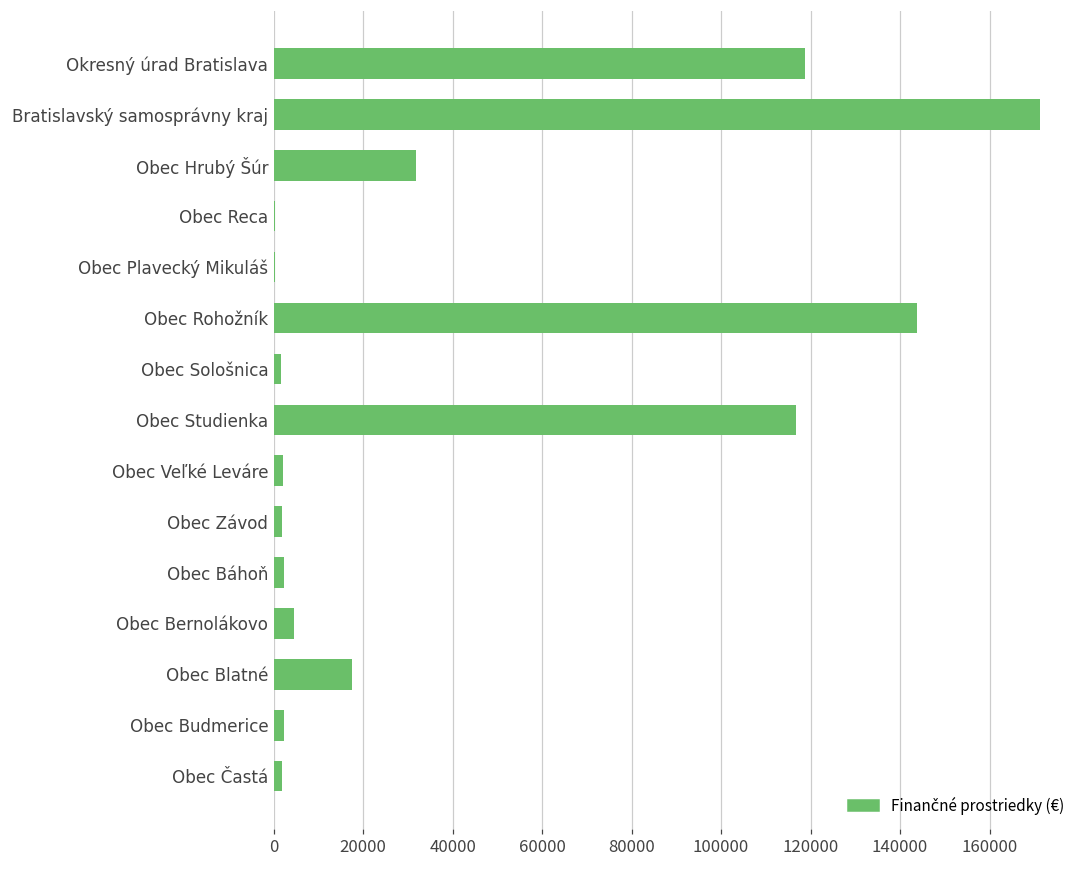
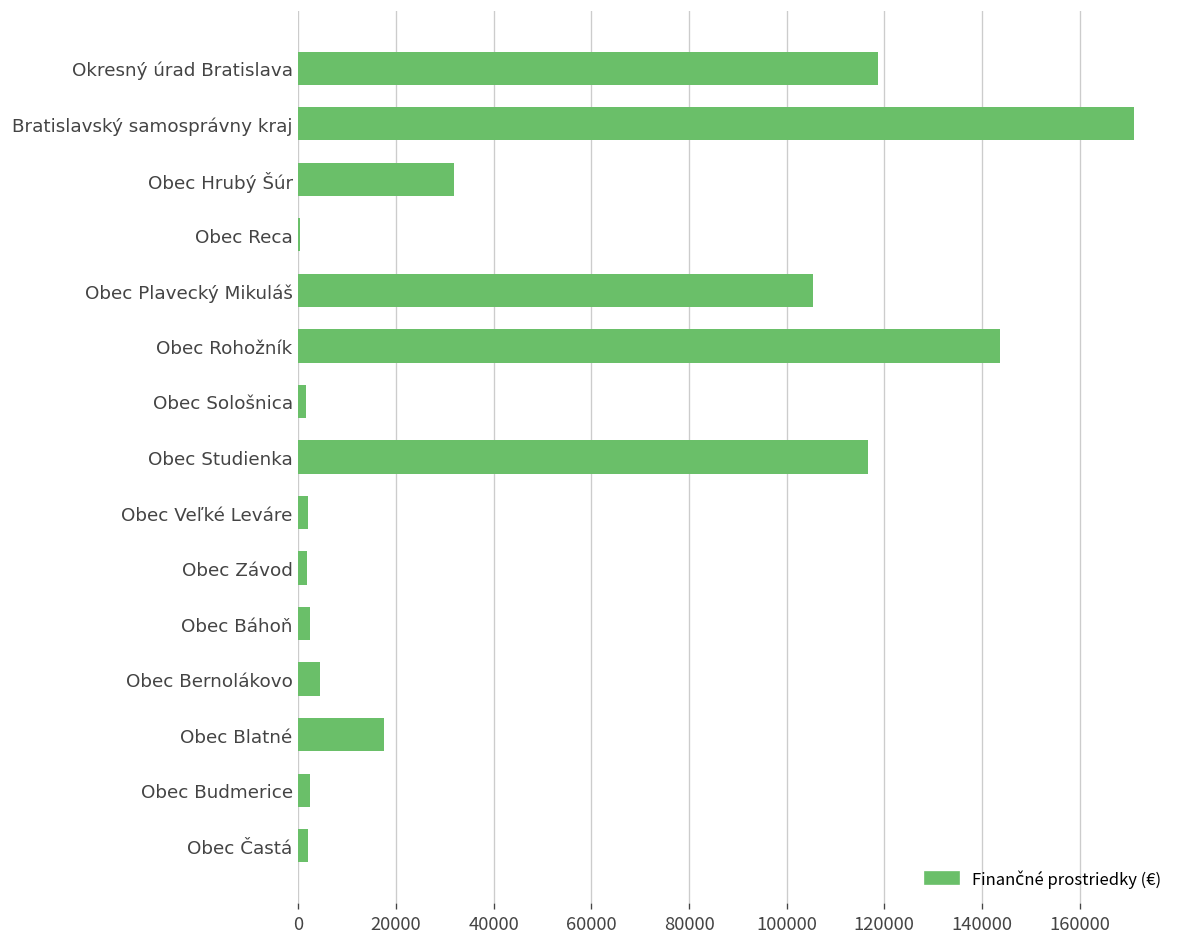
Obec Plavecký Mikuláš: 0 -> 105000
